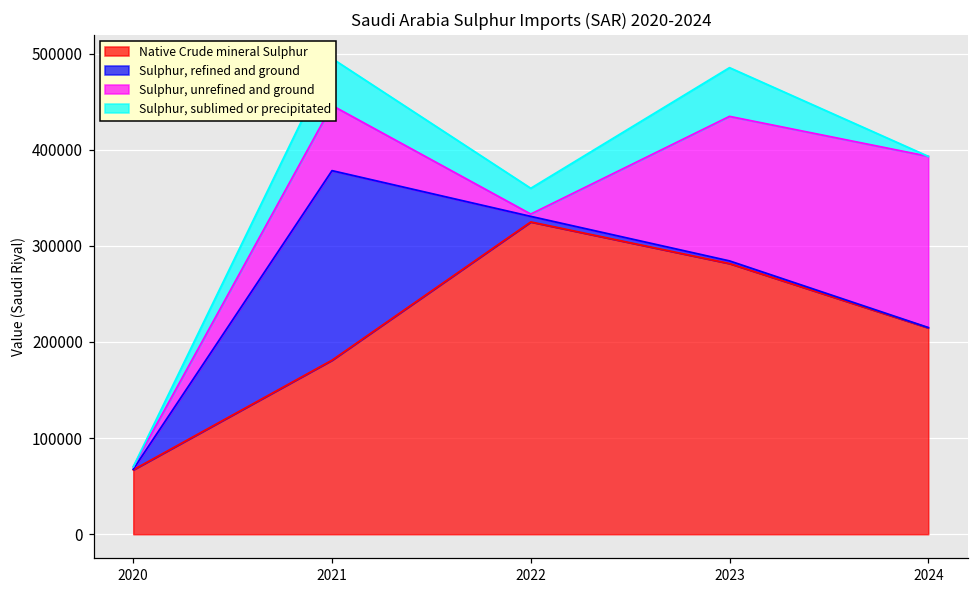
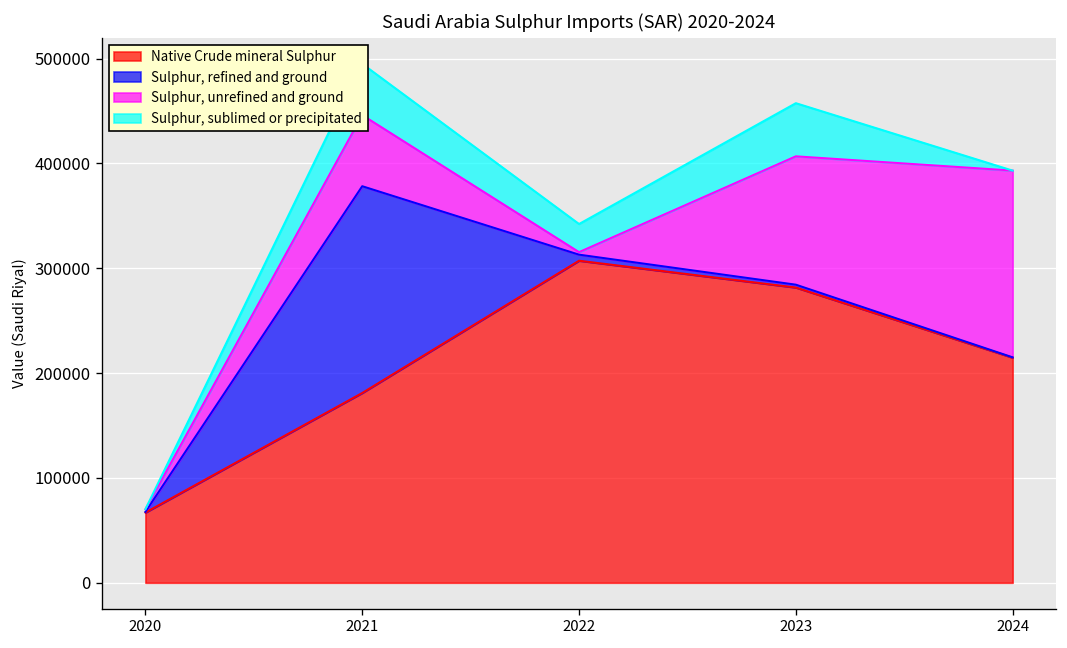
Native Crude mineral Sulphur, 2022: 320000 -> 310000
Sulphur, unrefined and ground, 2023: 150000 -> 120000
